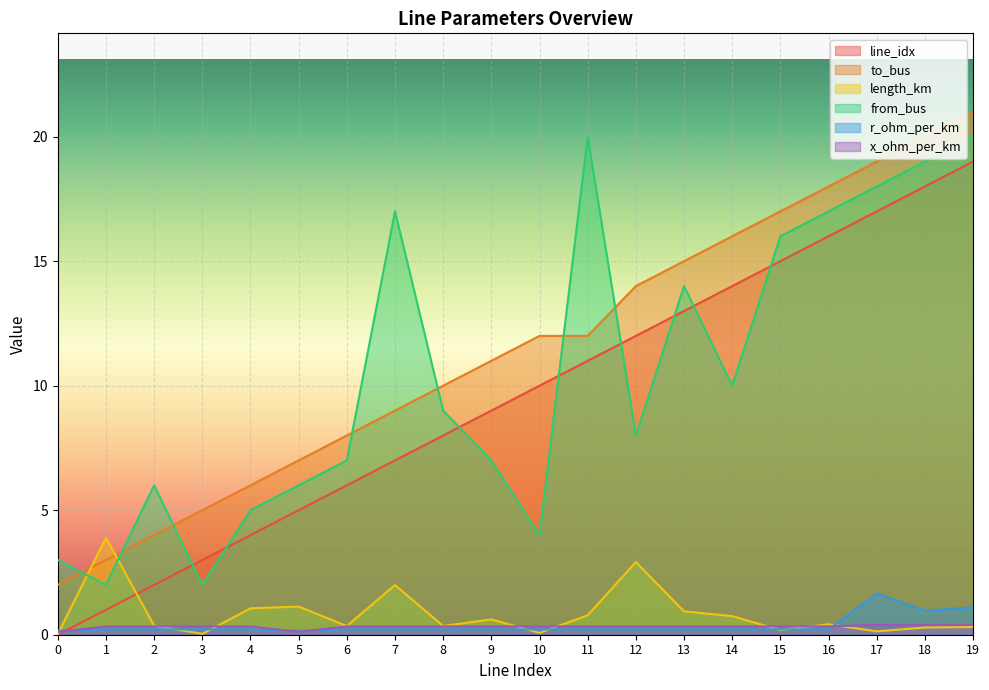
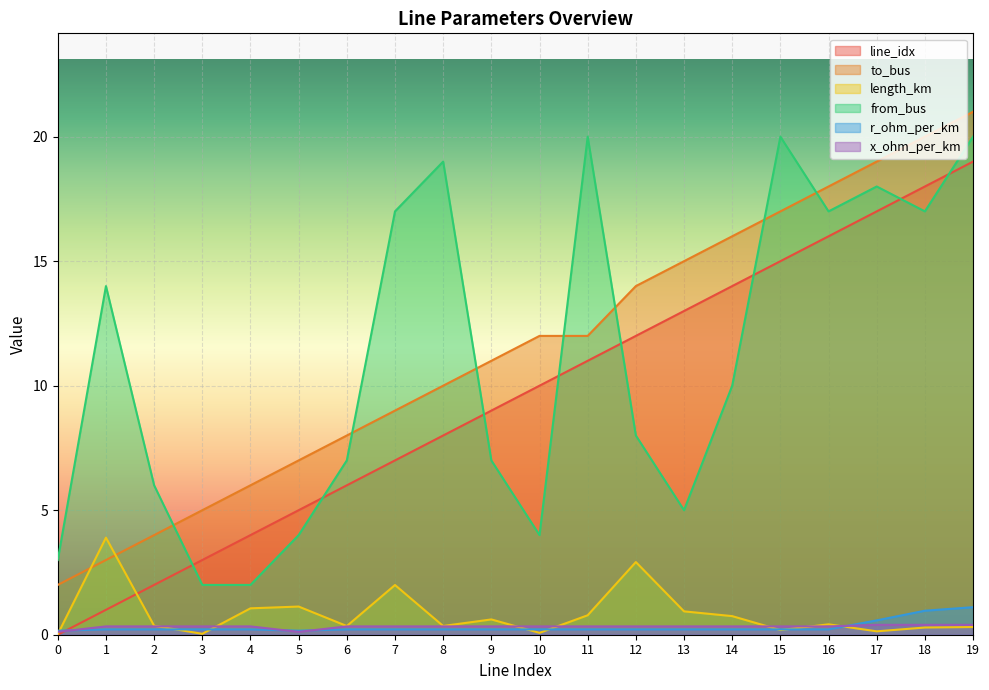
from_bus, 1: 2 -> 14
from_bus, 4: 5 -> 2
from_bus, 5: 6 -> 4
from_bus, 8: 9 -> 19
from_bus, 13: 14 -> 5
from_bus, 15: 16 -> 20
r_ohm_per_km, 17: 1.7 -> 0.6
from_bus, 18: 19 -> 17
